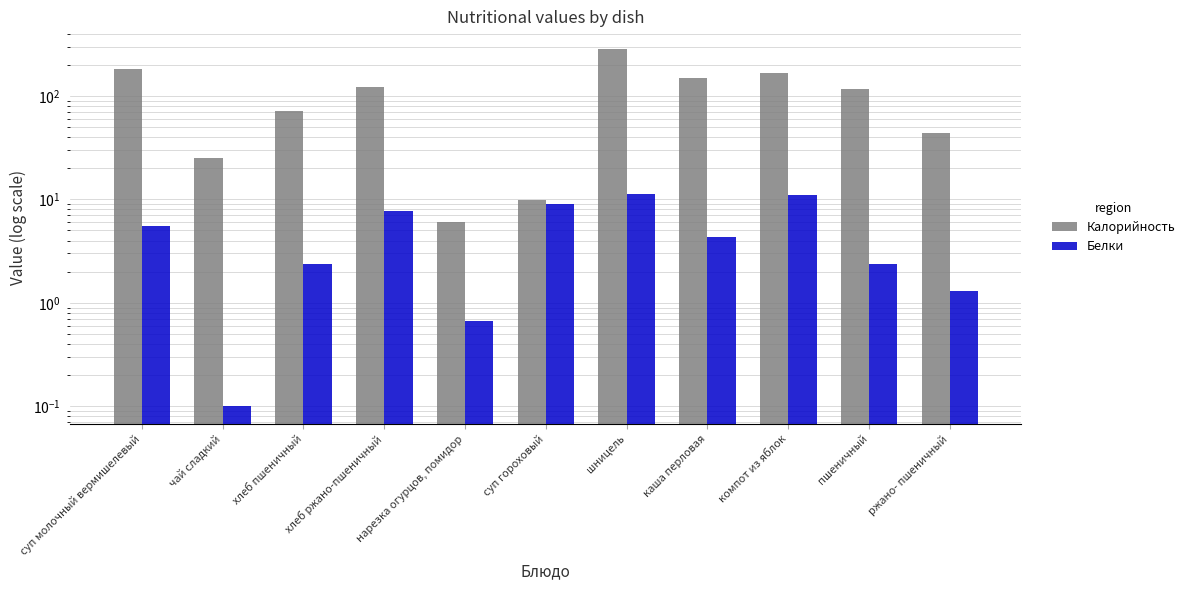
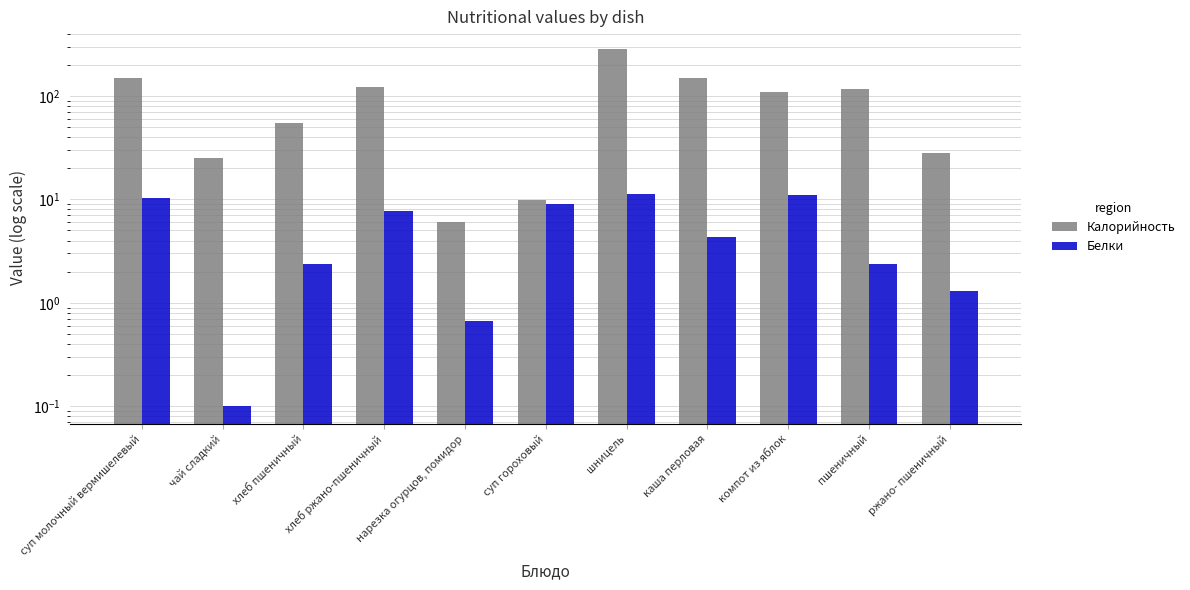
Калорийность, суп молочный вермишелевый: 180 -> 150
Белки, суп молочный вермишелевый: 6 -> 10
Калорийность, хлеб пшеничный: 70 -> 50
Калорийность, компот из яблок: 170 -> 110
Калорийность, ржано- пшеничный: 44 -> 28
